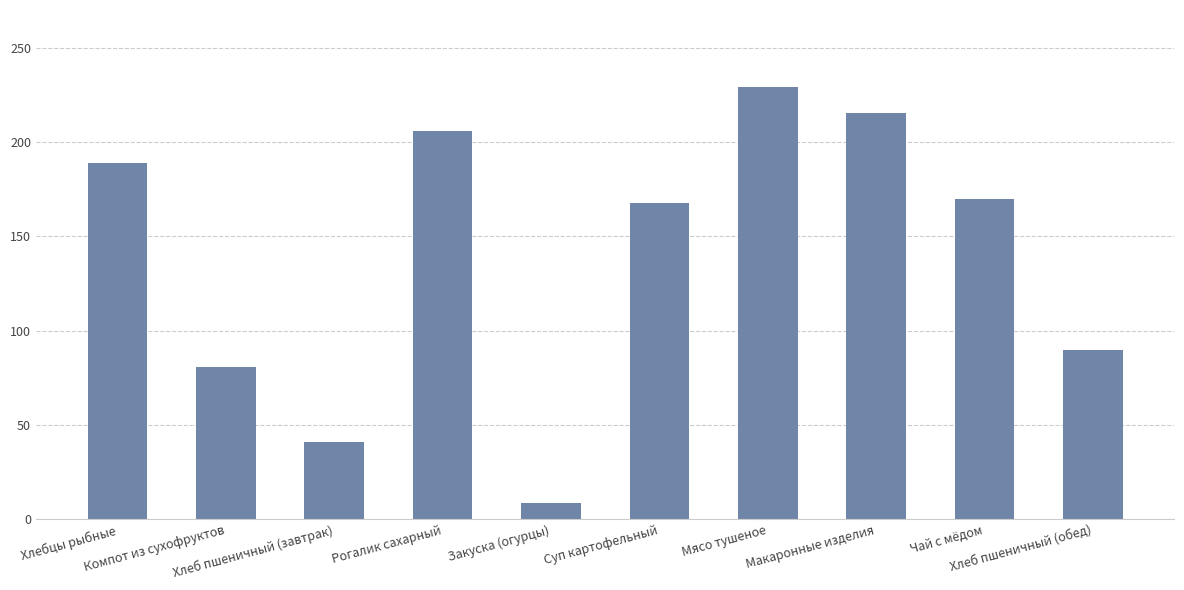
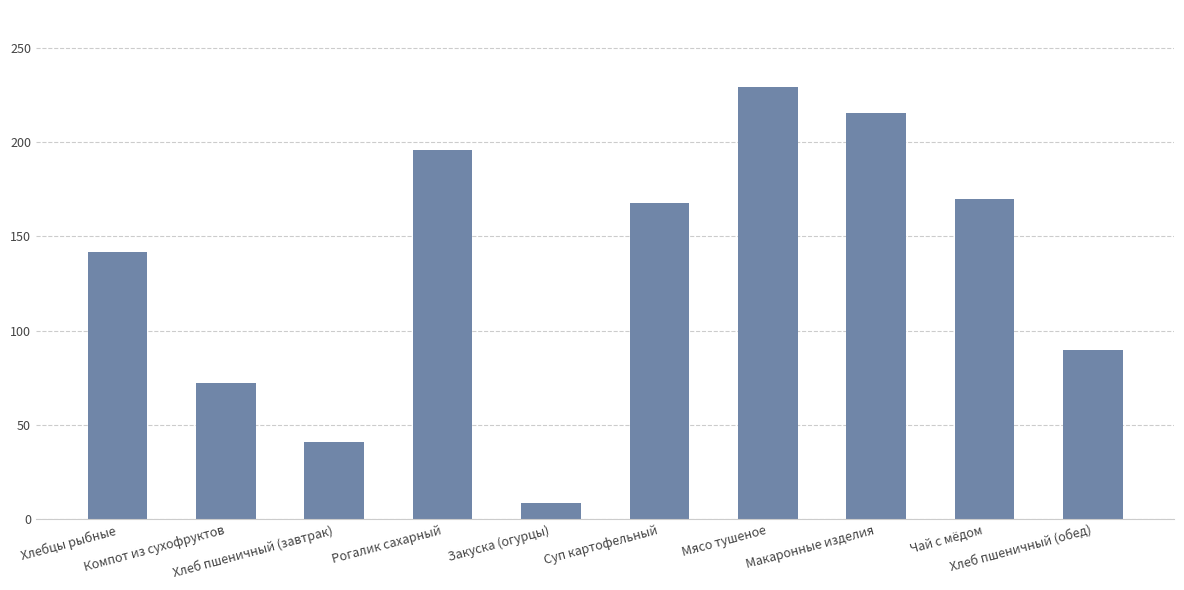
Хлебцы рыбные: 189 -> 142
Компот из сухофруктов: 80 -> 72
Рогалик сахарный: 206 -> 196
